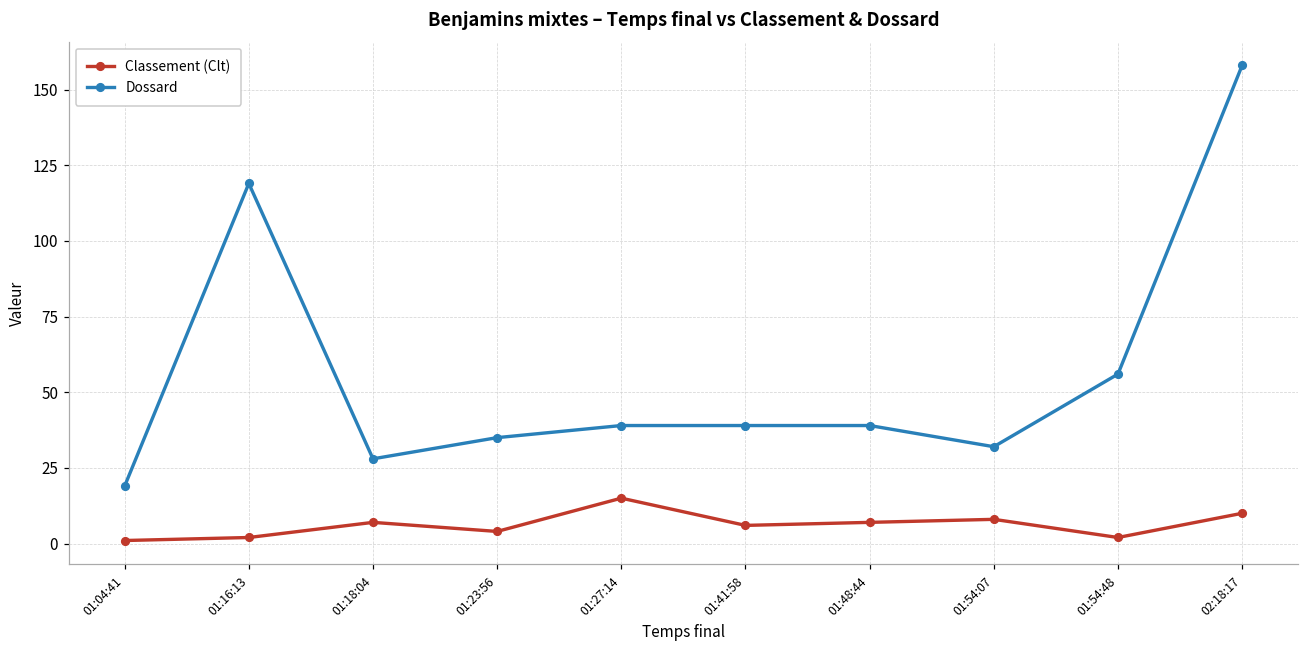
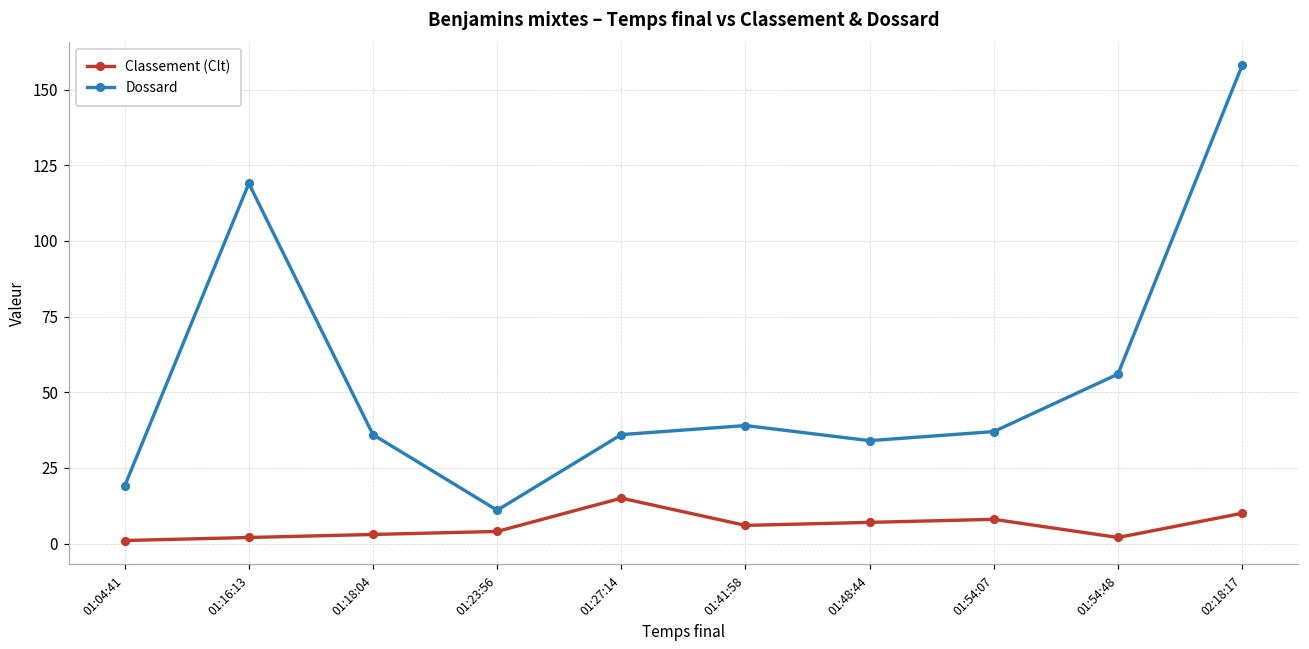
Classement (Clt), 01:18:04: 7 -> 3
Dossard, 01:18:04: 28 -> 36
Dossard, 01:23:56: 35 -> 11
Dossard, 01:27:14: 39 -> 36
Dossard, 01:48:44: 39 -> 34
Dossard, 01:54:07: 32 -> 37
